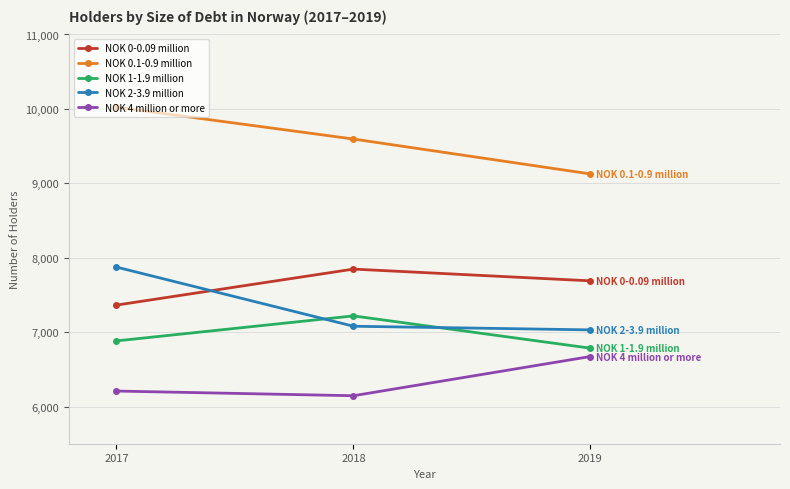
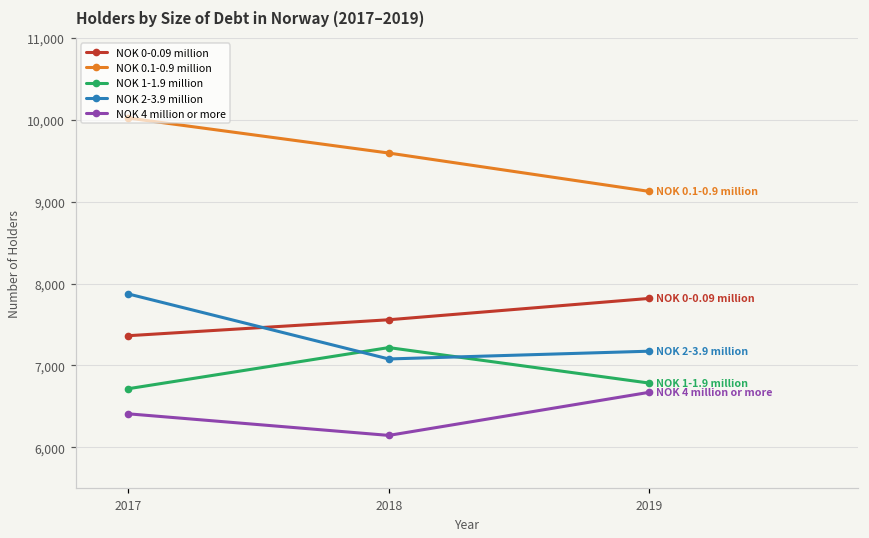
NOK 1-1.9 million, 2017: 6,900 -> 6,700
NOK 4 million or more, 2017: 6,200 -> 6,400
NOK 0-0.09 million, 2018: 7,800 -> 7,600
NOK 0-0.09 million, 2019: 7,700 -> 7,800
NOK 2-3.9 million, 2019: 7,000 -> 7,200
